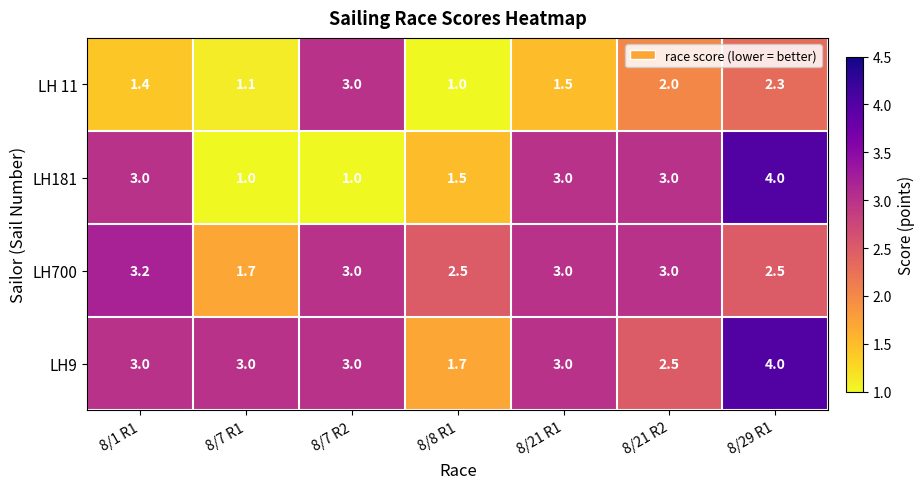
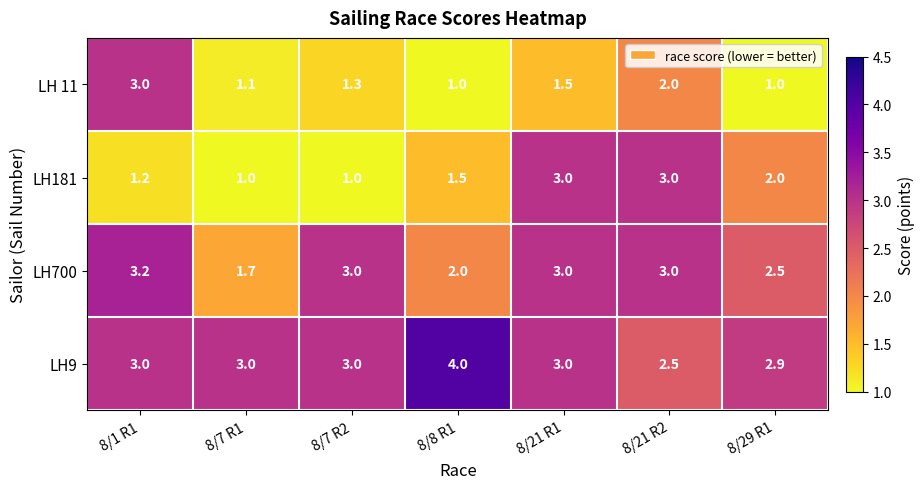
LH 11, 8/1 R1: 1.4 -> 3.0
LH 11, 8/7 R2: 3.0 -> 1.3
LH 11, 8/29 R1: 2.3 -> 1.0
LH181, 8/1 R1: 3.0 -> 1.2
LH181, 8/29 R1: 4.0 -> 2.0
LH700, 8/8 R1: 2.5 -> 2.0
LH9, 8/8 R1: 1.7 -> 4.0
LH9, 8/29 R1: 4.0 -> 2.9
